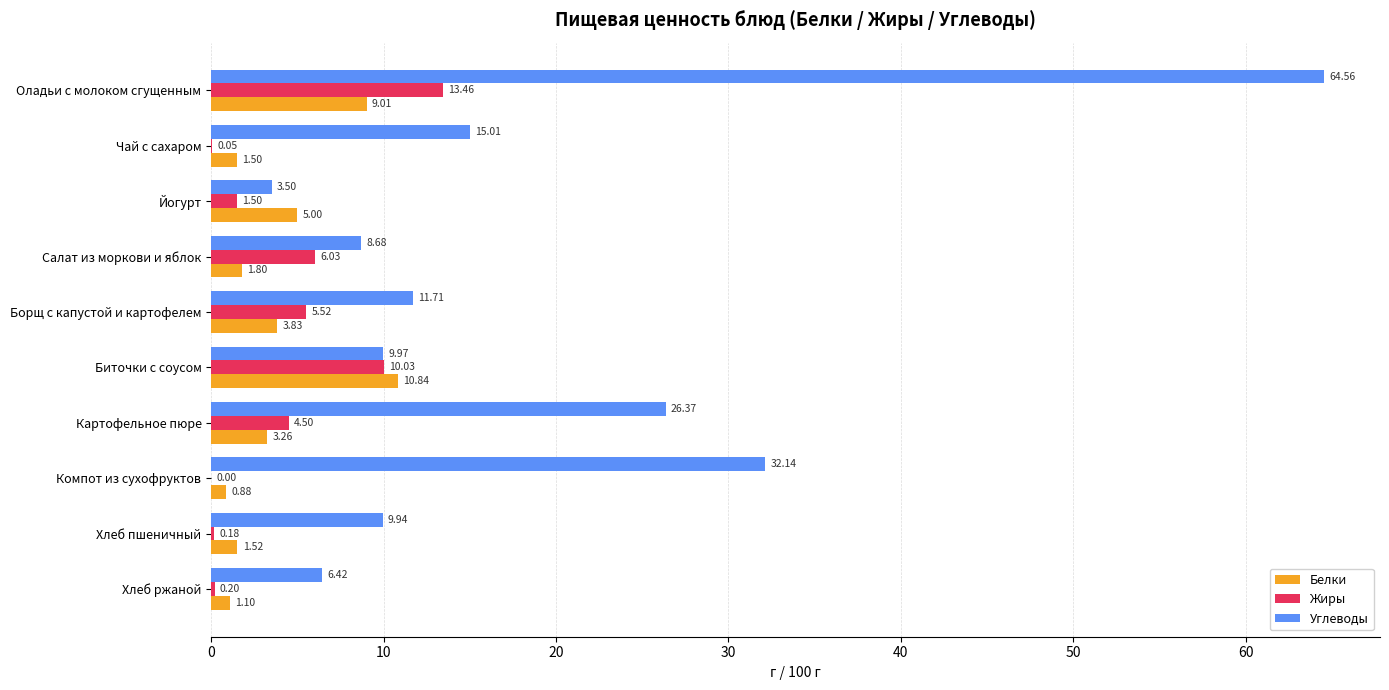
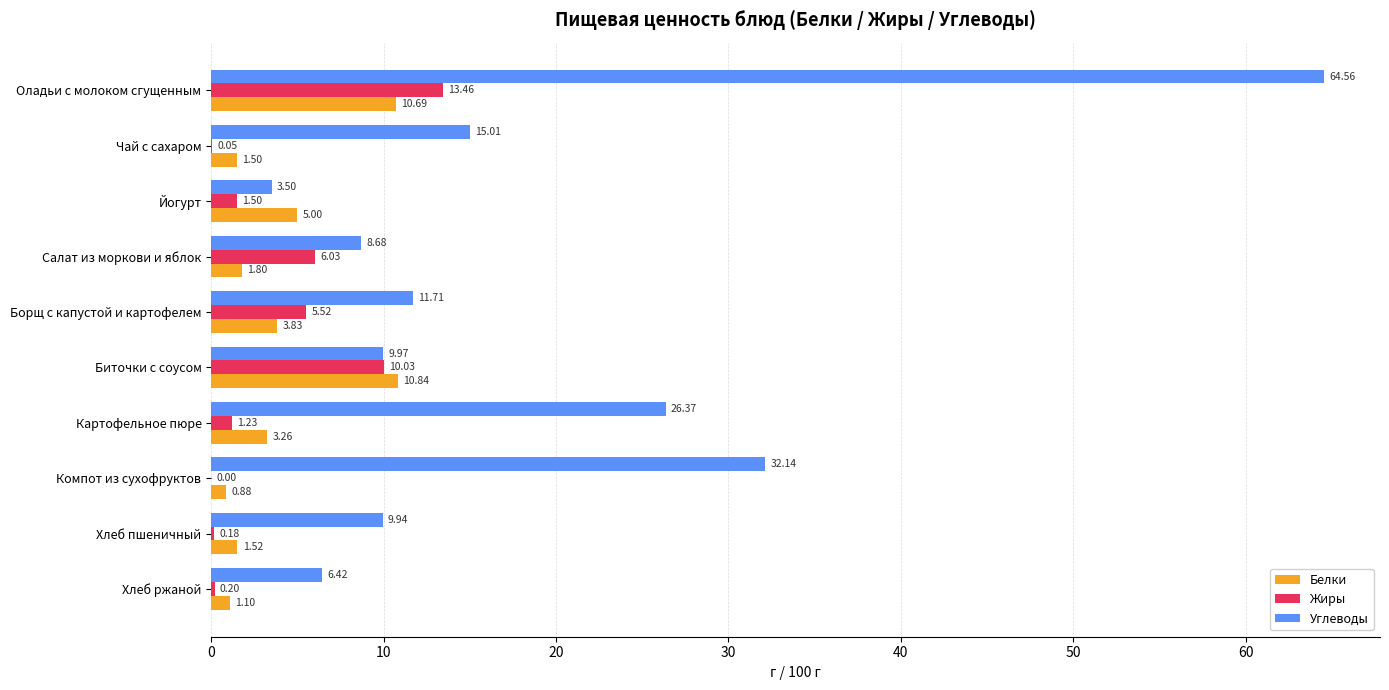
Белки, Оладьи с молоком сгущенным: 9.01 -> 10.69
Жиры, Картофельное пюре: 4.50 -> 1.23
